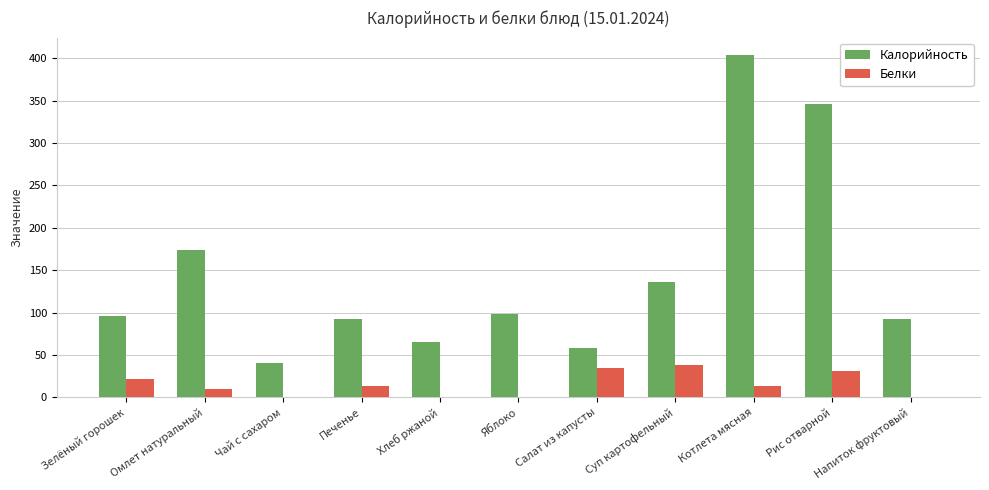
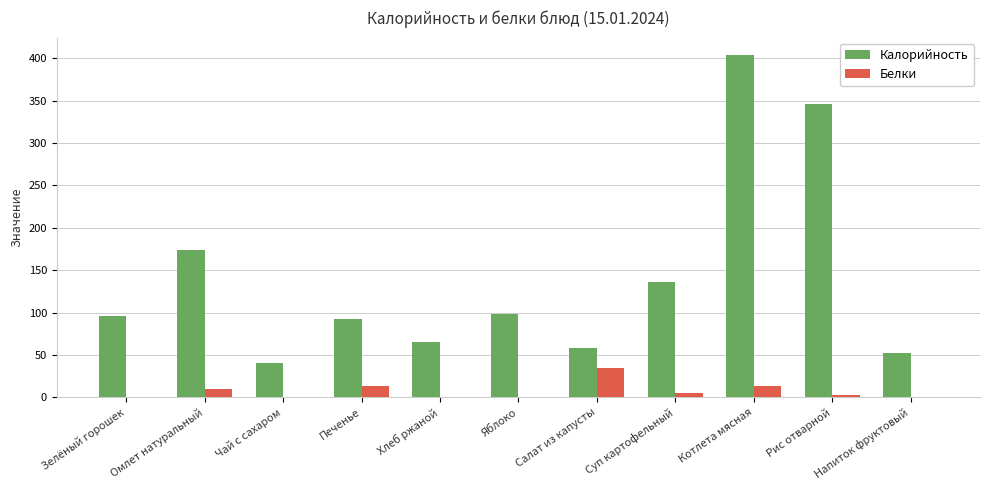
Белки, Зелёный горошек: 20 -> 0
Белки, Суп картофельный: 40 -> 10
Белки, Рис отварной: 30 -> 0
Калорийность, Напиток фруктовый: 90 -> 50
